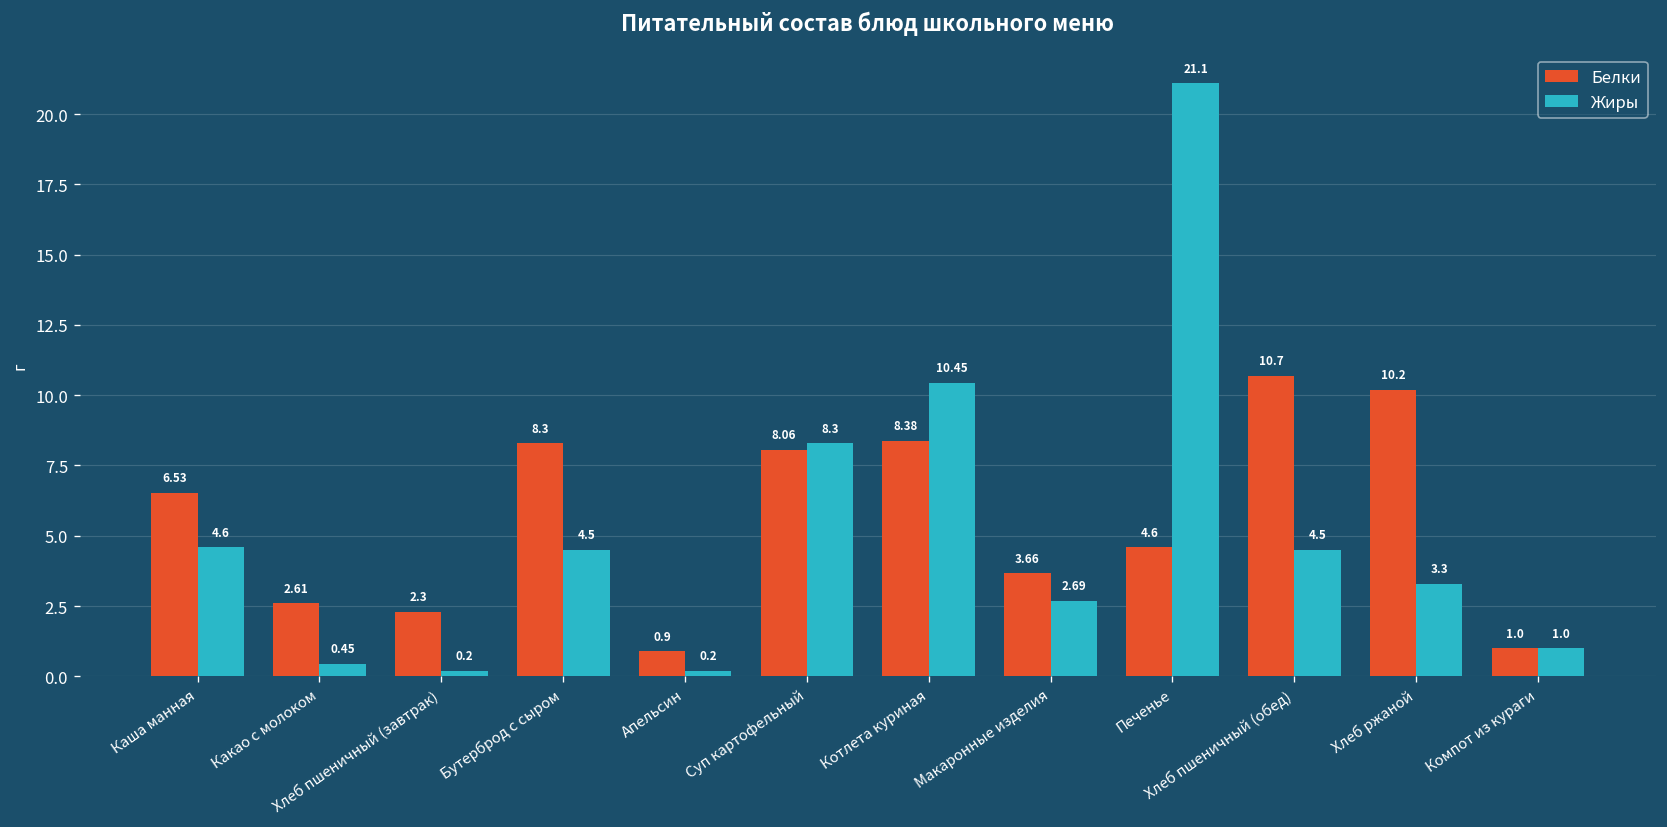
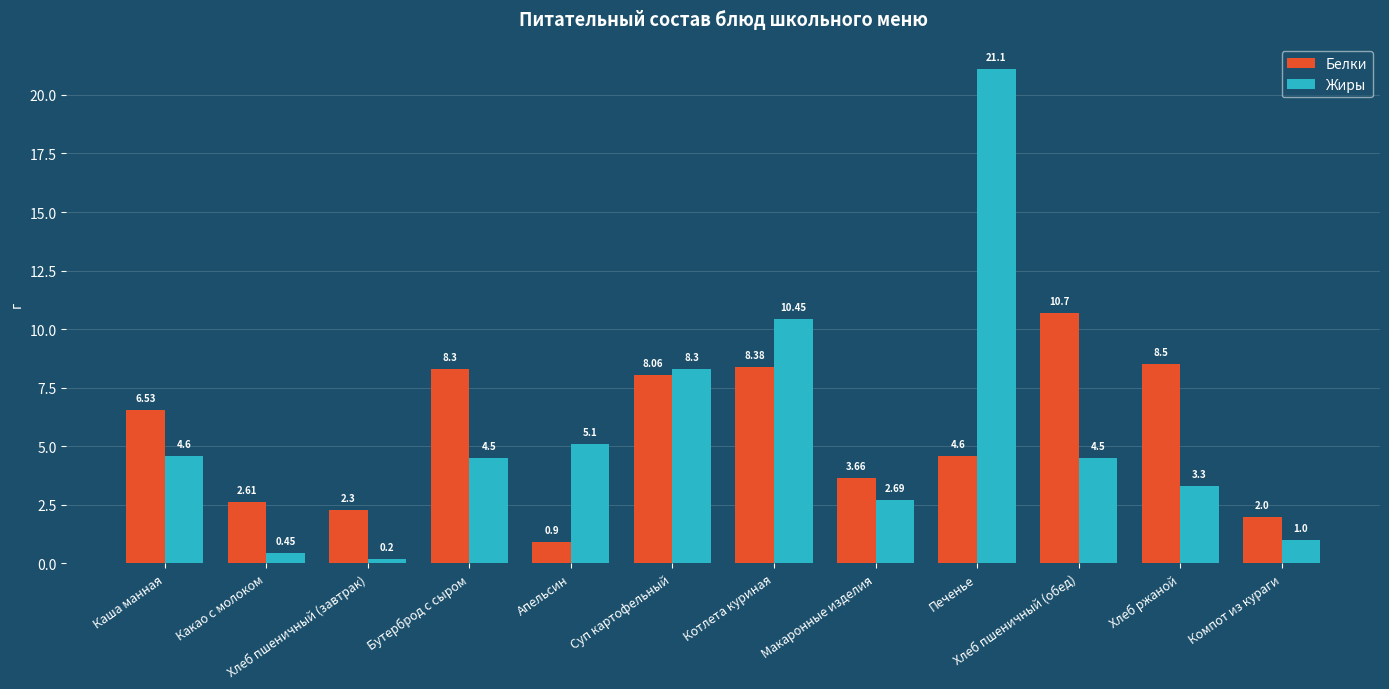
Жиры, Апельсин: 0.2 -> 5.1
Белки, Хлеб ржаной: 10.2 -> 8.5
Белки, Компот из кураги: 1.0 -> 2.0
